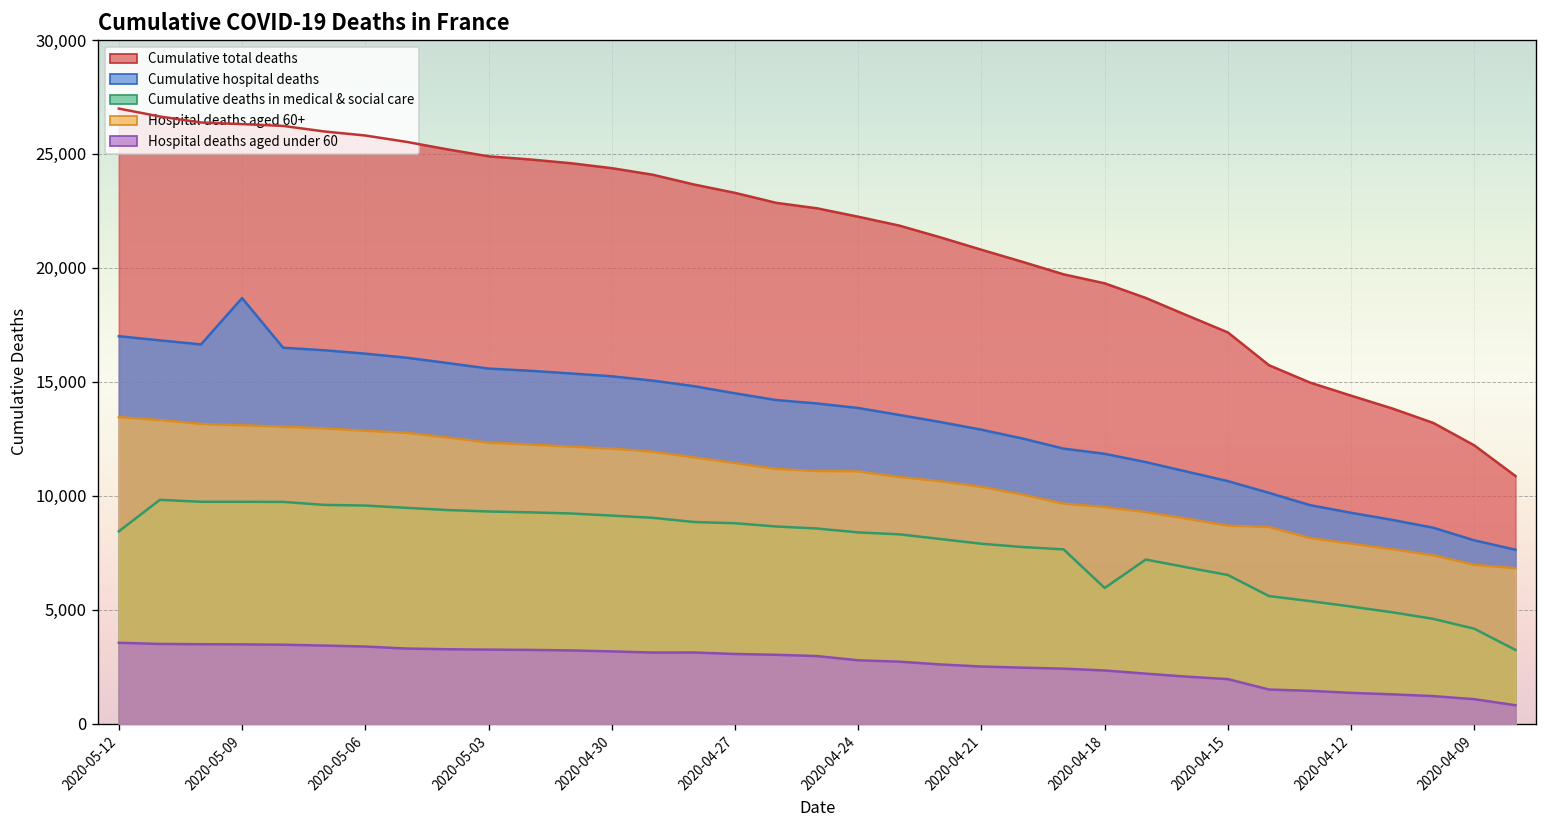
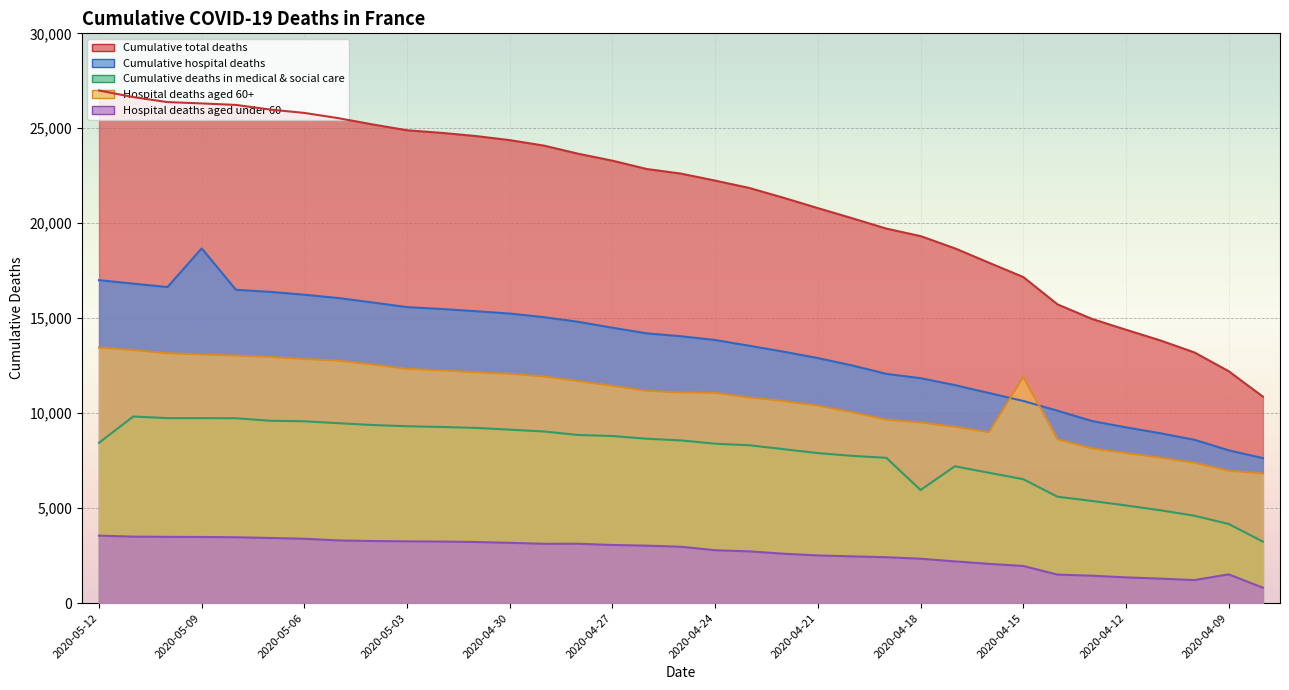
Hospital deaths aged 60+, 2020-04-15: 8,700 -> 11,900
Hospital deaths aged under 60, 2020-04-09: 1,100 -> 1,500
